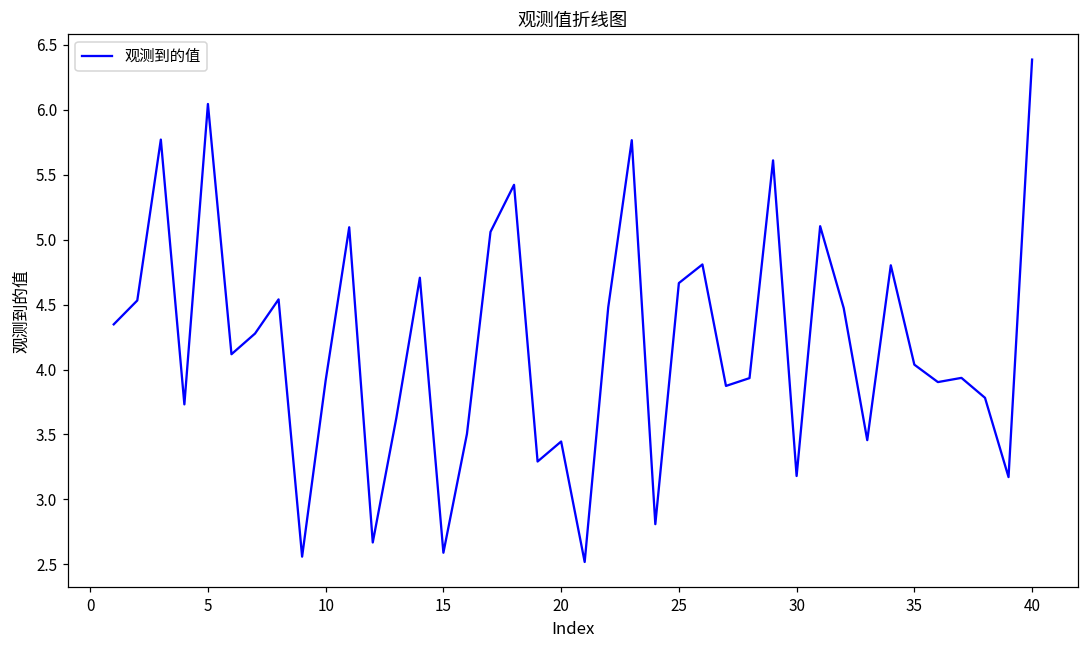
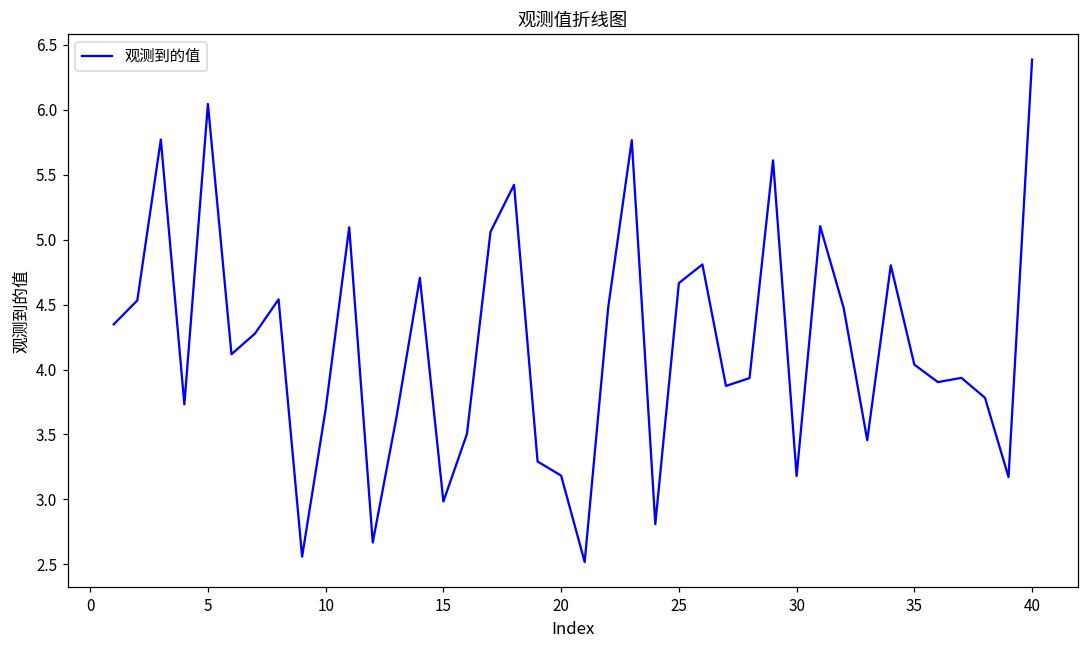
10: 3.92 -> 3.69
15: 2.59 -> 2.98
20: 3.45 -> 3.18
